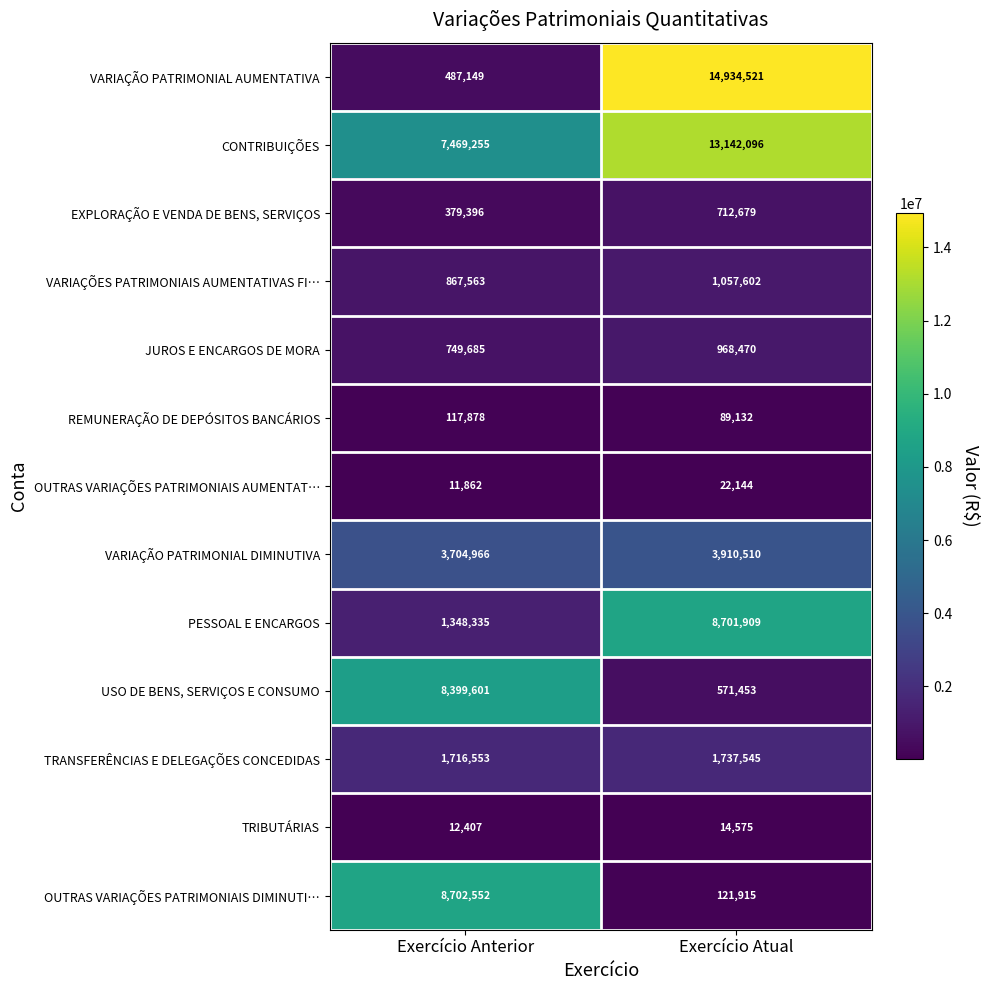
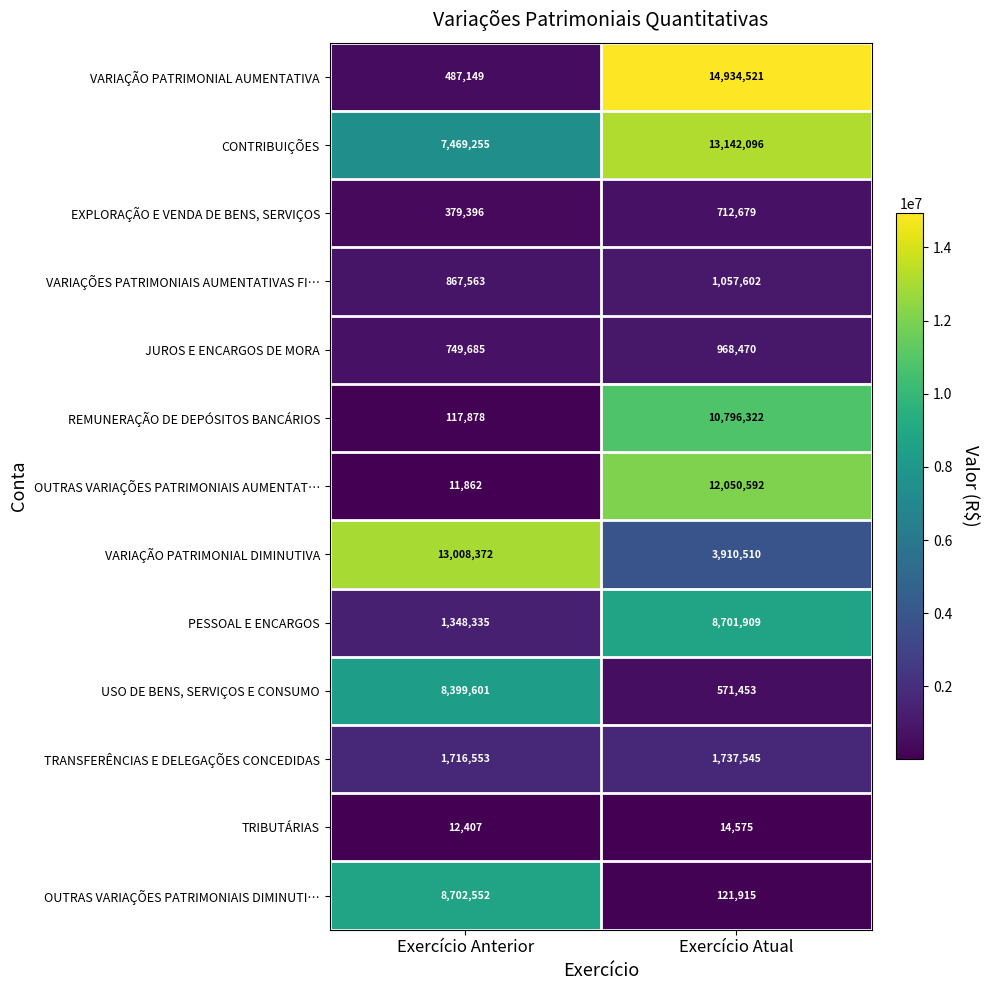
REMUNERAÇÃO DE DEPÓSITOS BANCÁRIOS, Exercício Atual: 89,132 -> 10,796,322
OUTRAS VARIAÇÕES PATRIMONIAIS AUMENTAT…, Exercício Atual: 22,144 -> 12,050,592
VARIAÇÃO PATRIMONIAL DIMINUTIVA, Exercício Anterior: 3,704,966 -> 13,008,372
